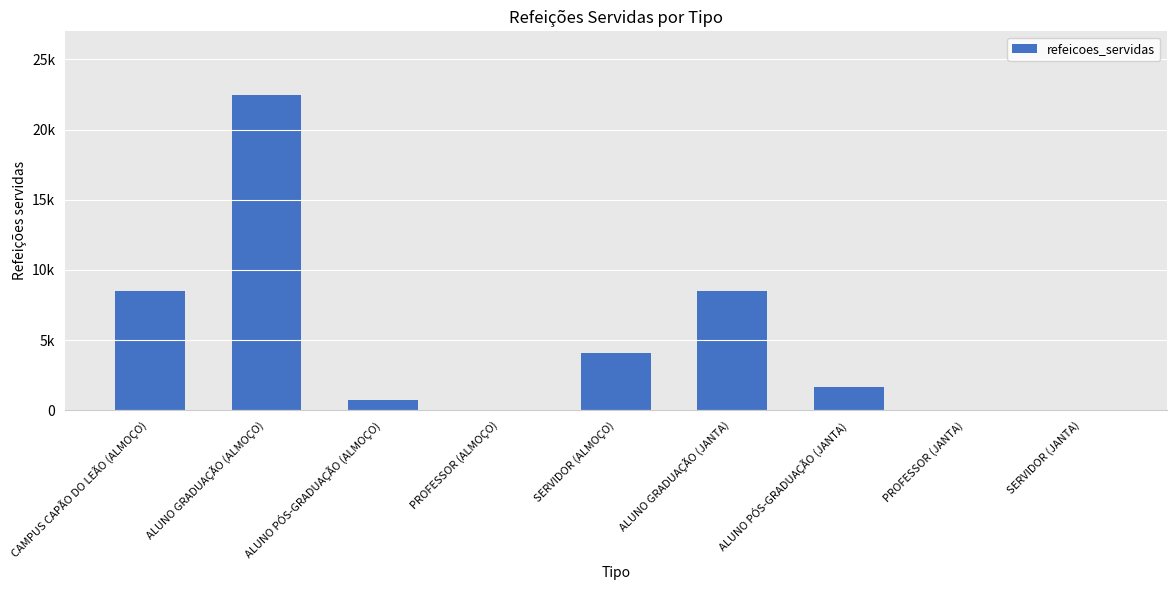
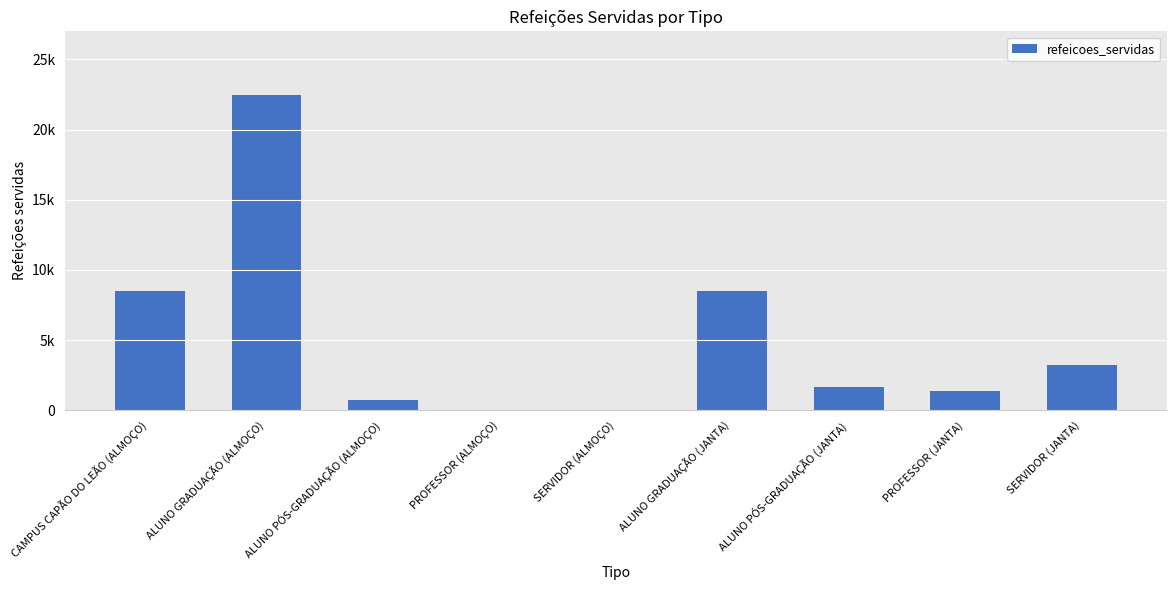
SERVIDOR (ALMOÇO): 4100 -> 0
PROFESSOR (JANTA): 0 -> 1300
SERVIDOR (JANTA): 0 -> 3200
